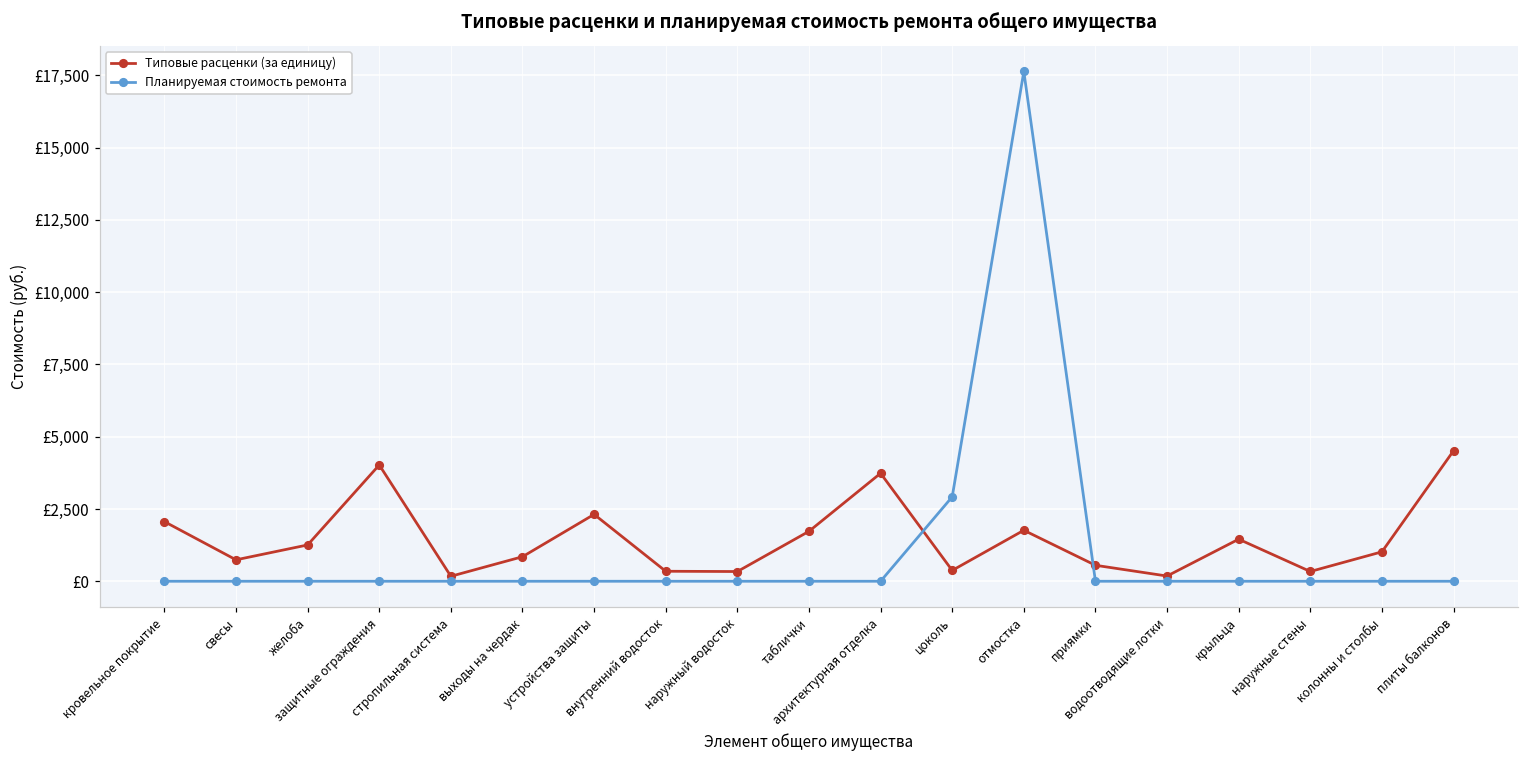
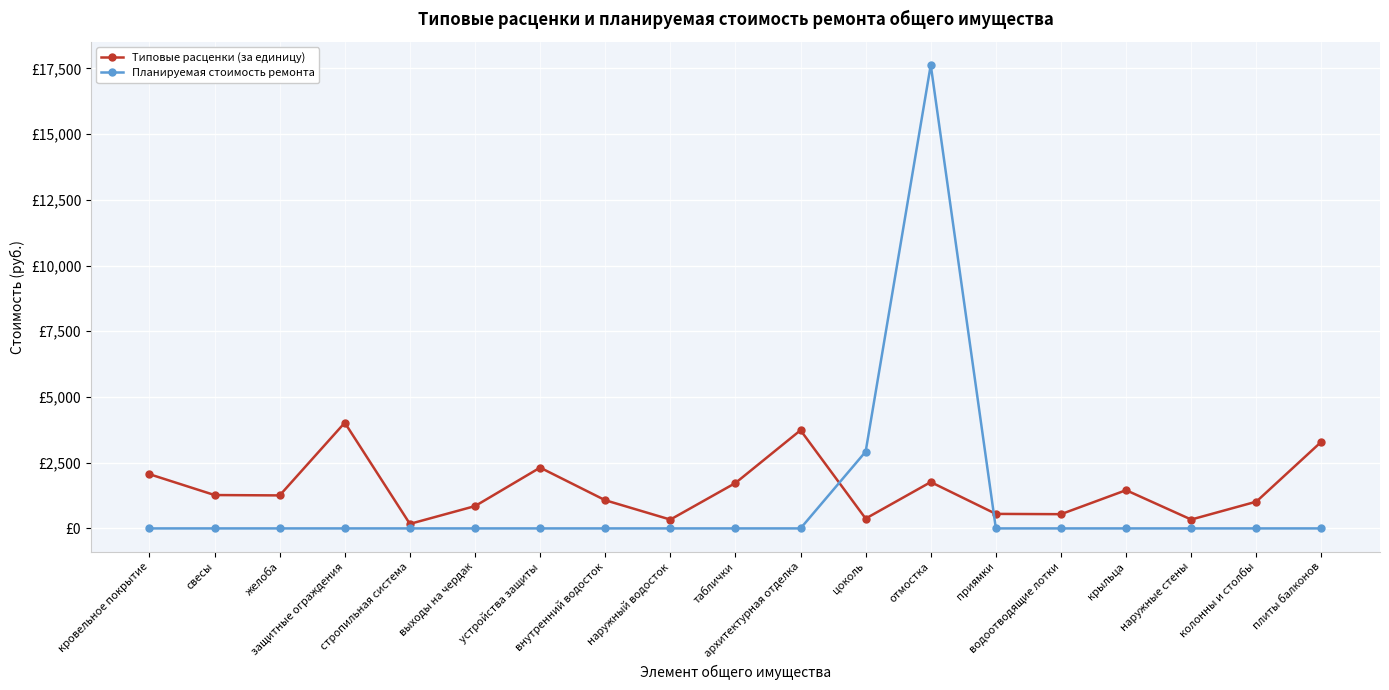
Типовые расценки (за единицу), свесы: £700 -> £1,300
Типовые расценки (за единицу), внутренний водосток: £300 -> £1,100
Типовые расценки (за единицу), водоотводящие лотки: £200 -> £500
Типовые расценки (за единицу), плиты балконов: £4,500 -> £3,300
